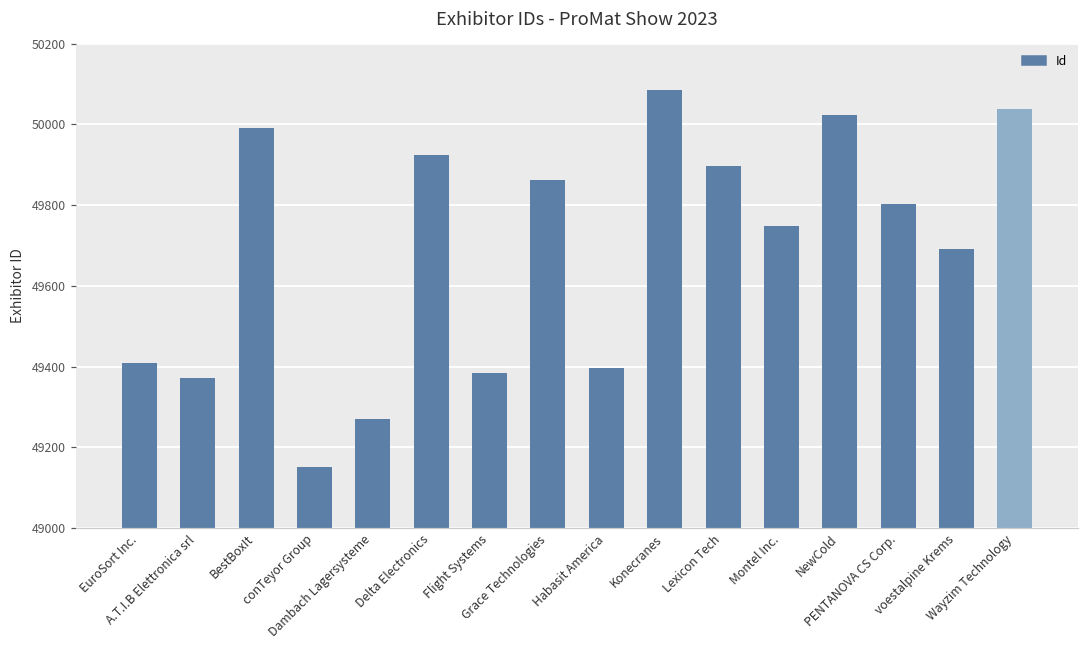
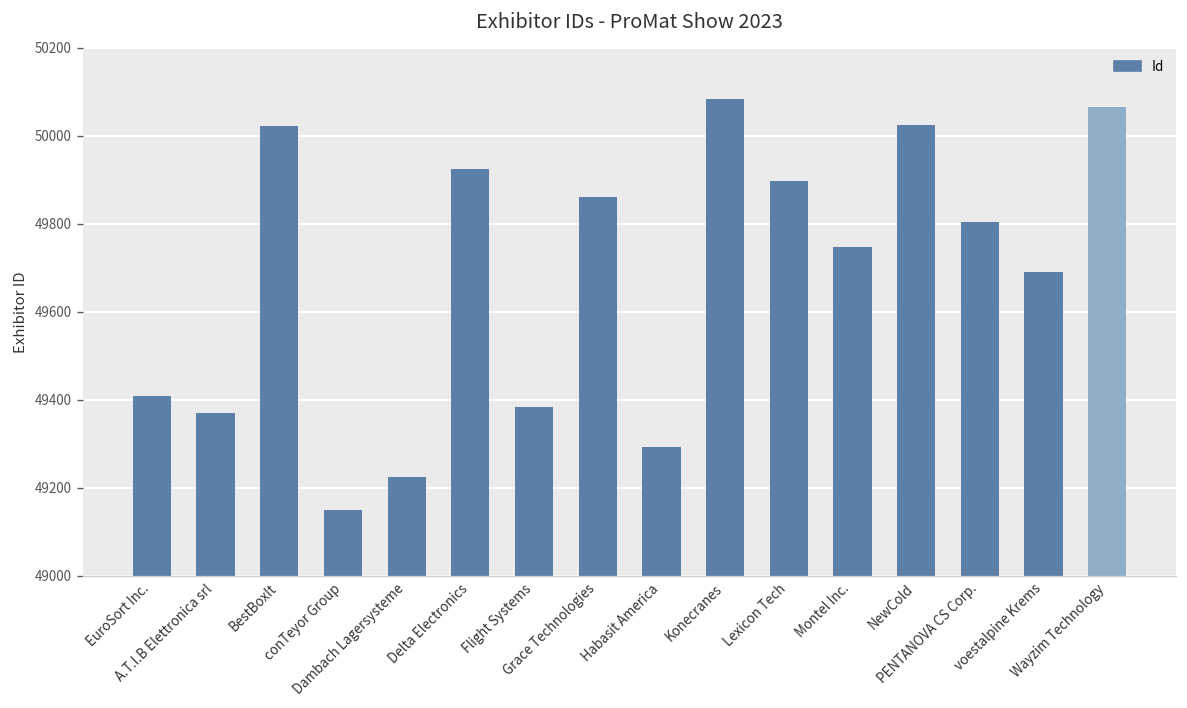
BestBoxIt: 49990 -> 50020
Dambach Lagersysteme: 49270 -> 49230
Habasit America: 49400 -> 49290
Wayzim Technology: 50040 -> 50070
